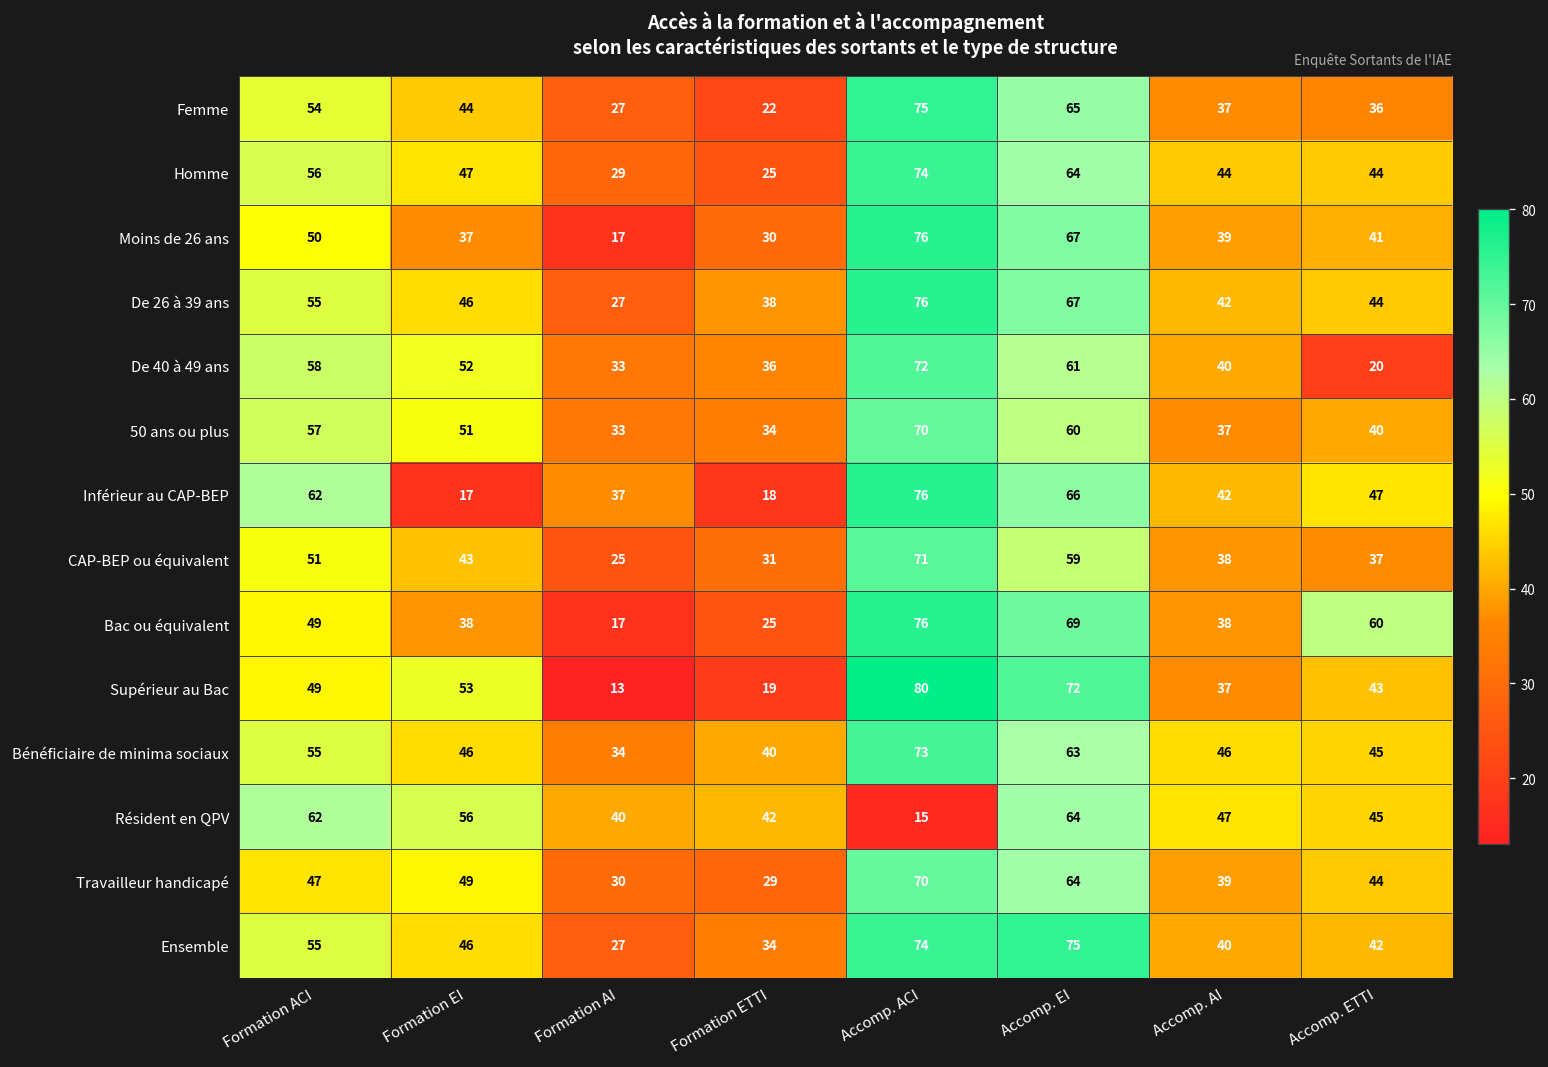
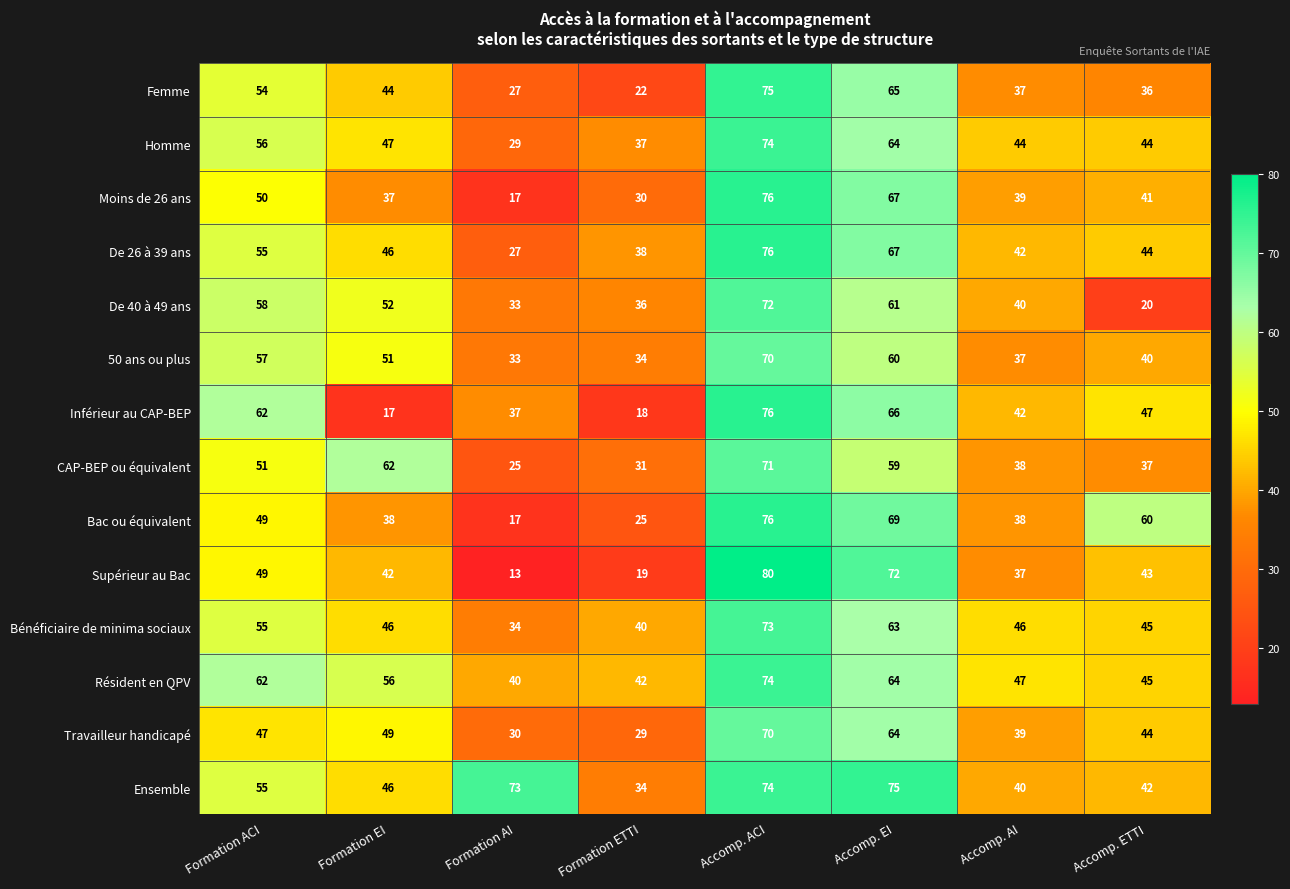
Homme, Formation ETTI: 25 -> 37
CAP-BEP ou équivalent, Formation EI: 43 -> 62
Supérieur au Bac, Formation EI: 53 -> 42
Résident en QPV, Accomp. ACI: 15 -> 74
Ensemble, Formation AI: 27 -> 73
